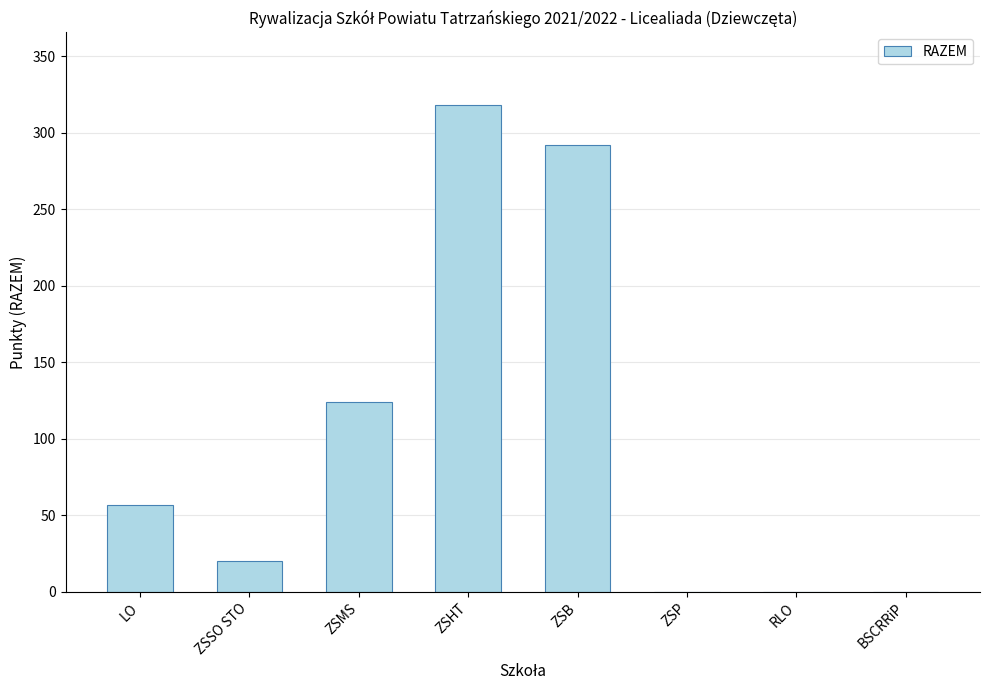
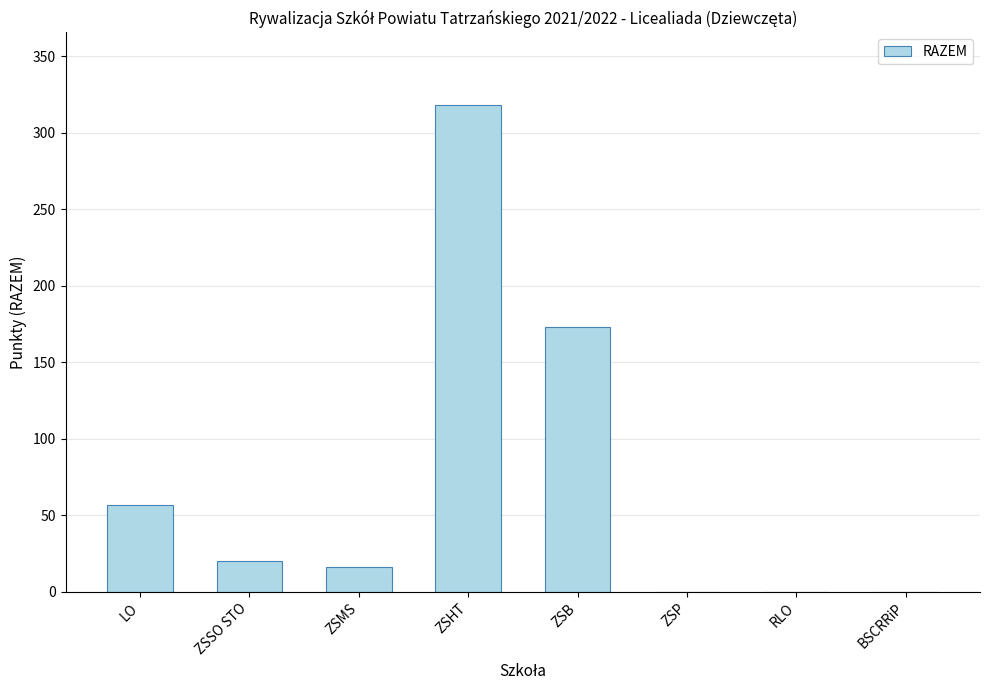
ZSMS: 124 -> 16
ZSB: 292 -> 173
